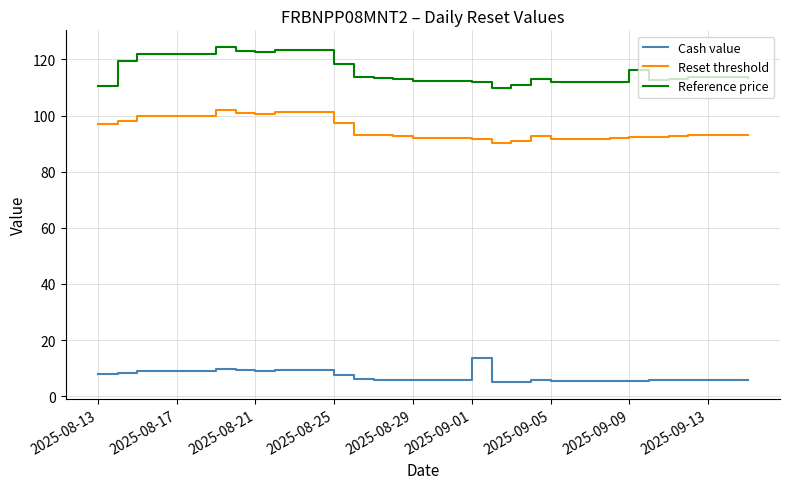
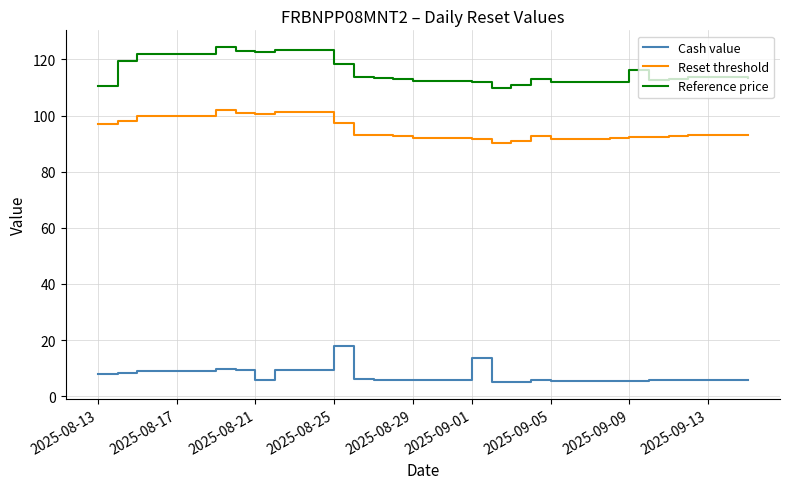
Cash value, 2025-08-21: 9 -> 6
Cash value, 2025-08-25: 8 -> 18
